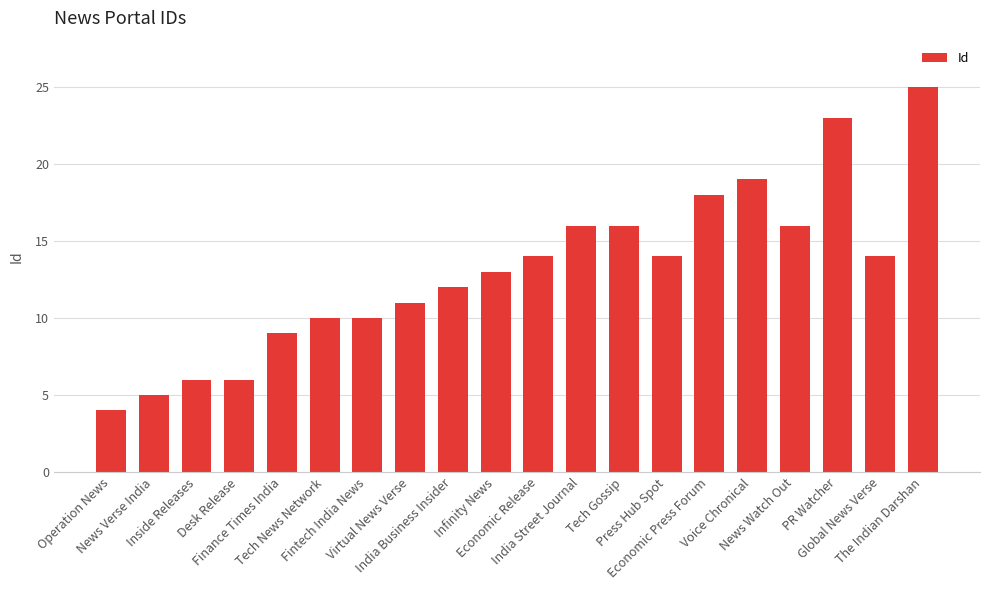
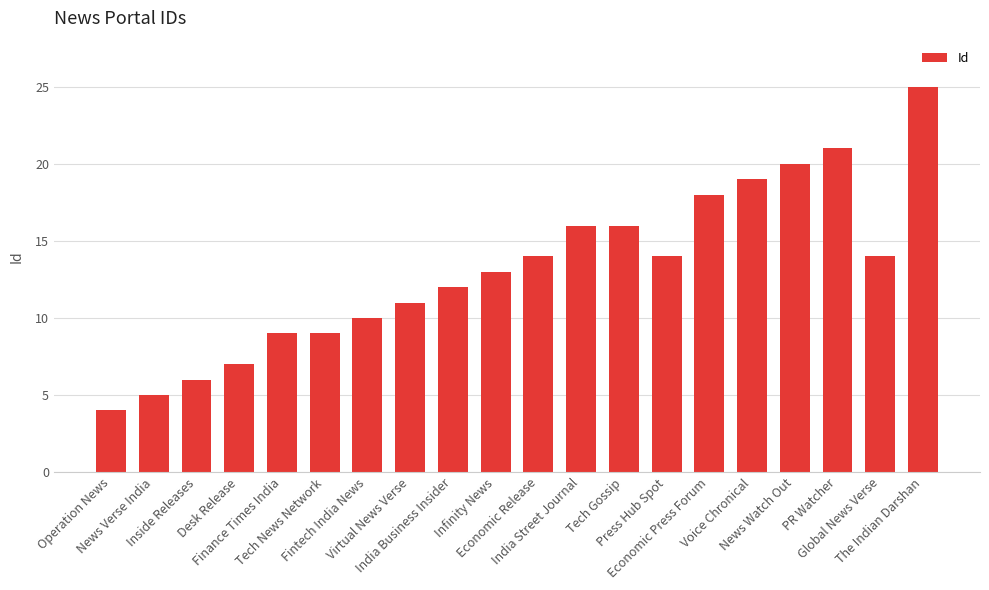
Desk Release: 6 -> 7
Tech News Network: 10 -> 9
News Watch Out: 16 -> 20
PR Watcher: 23 -> 21
